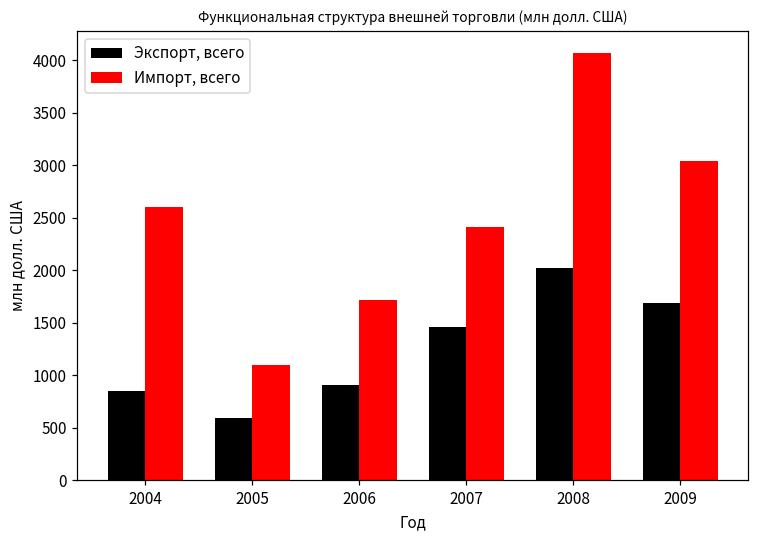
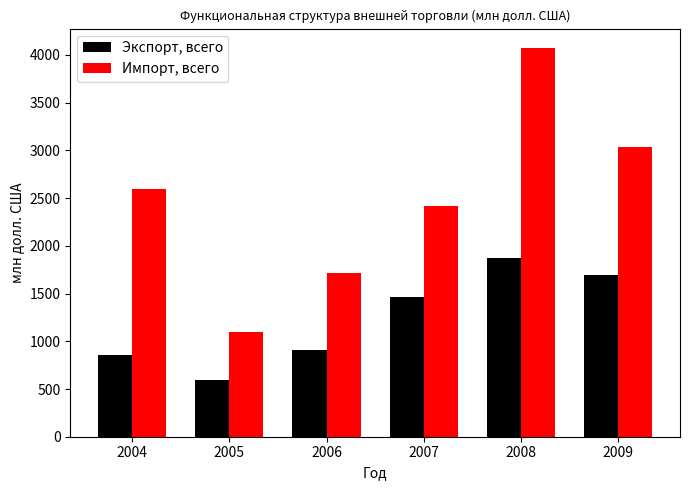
Экспорт, всего, 2008: 2000 -> 1900
